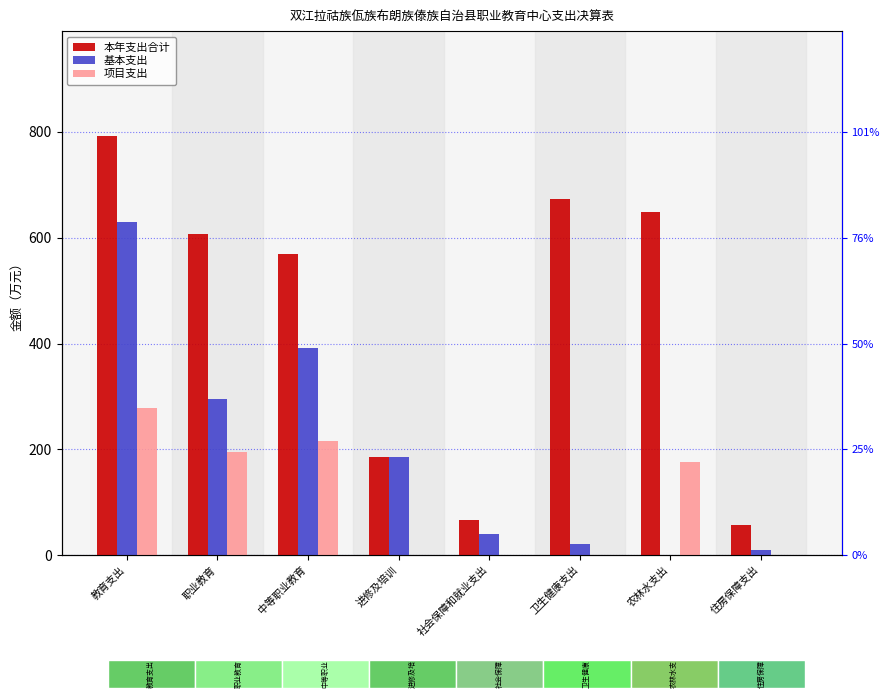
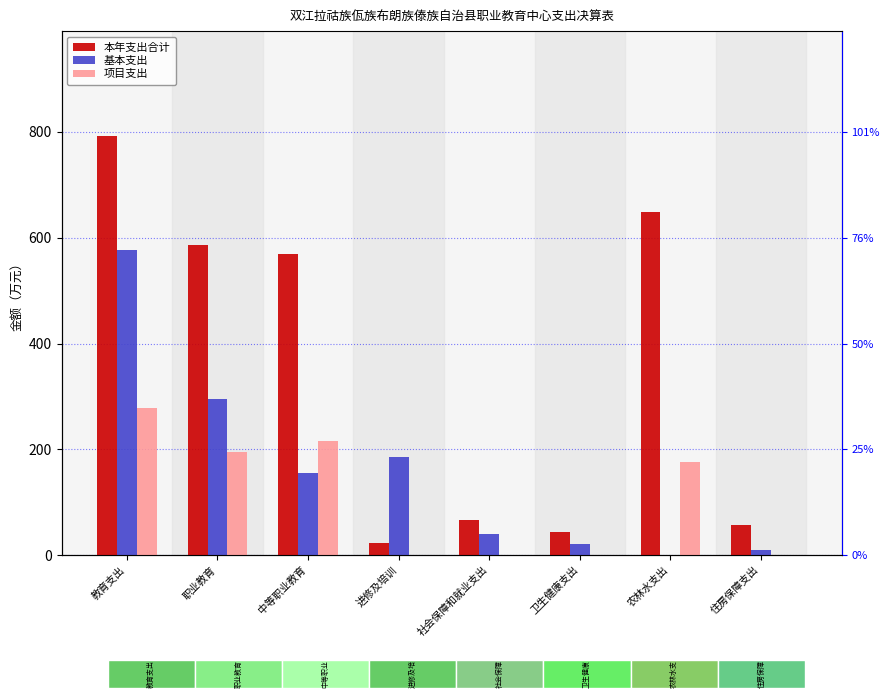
双江拉祜族佤族布朗族傣族自治县职业教育中心支出决算表, 基本支出, 教育支出: 630 -> 580
双江拉祜族佤族布朗族傣族自治县职业教育中心支出决算表, 本年支出合计, 职业教育: 610 -> 590
双江拉祜族佤族布朗族傣族自治县职业教育中心支出决算表, 基本支出, 中等职业教育: 390 -> 160
双江拉祜族佤族布朗族傣族自治县职业教育中心支出决算表, 本年支出合计, 进修及培训: 190 -> 20
双江拉祜族佤族布朗族傣族自治县职业教育中心支出决算表, 本年支出合计, 卫生健康支出: 670 -> 40
